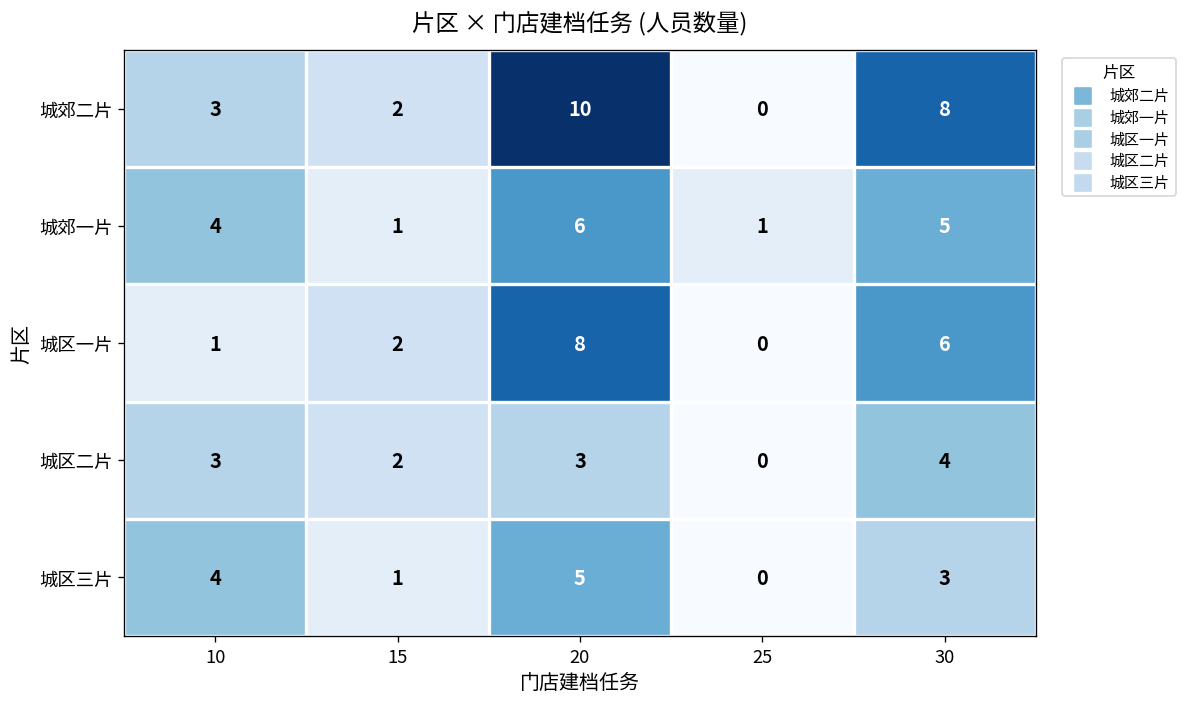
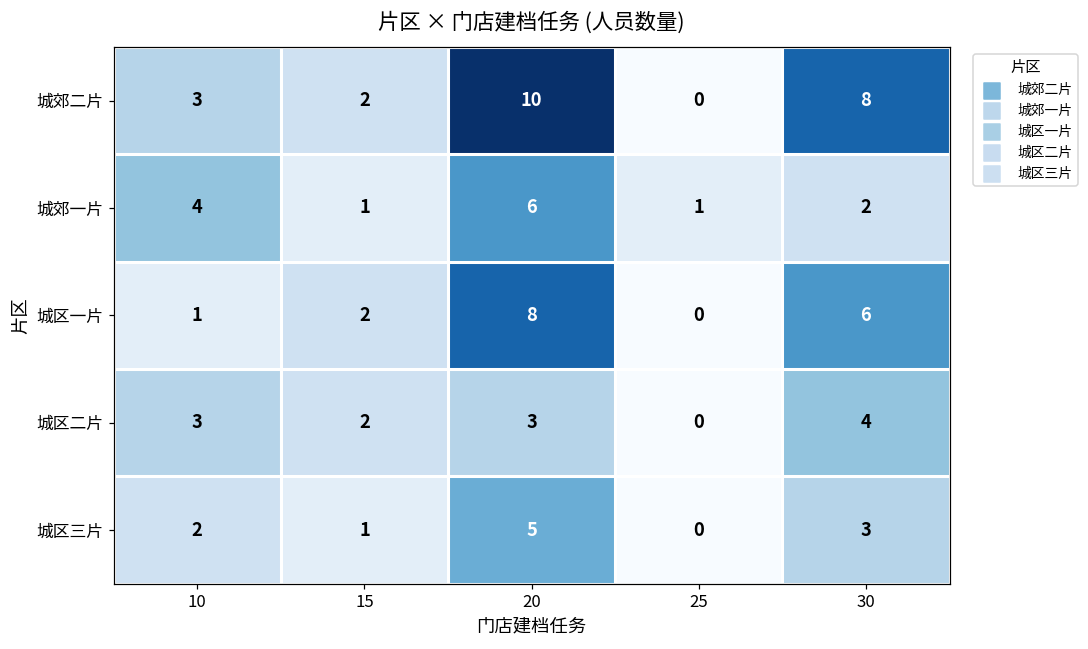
城郊一片, 30: 5 -> 2
城区三片, 10: 4 -> 2
